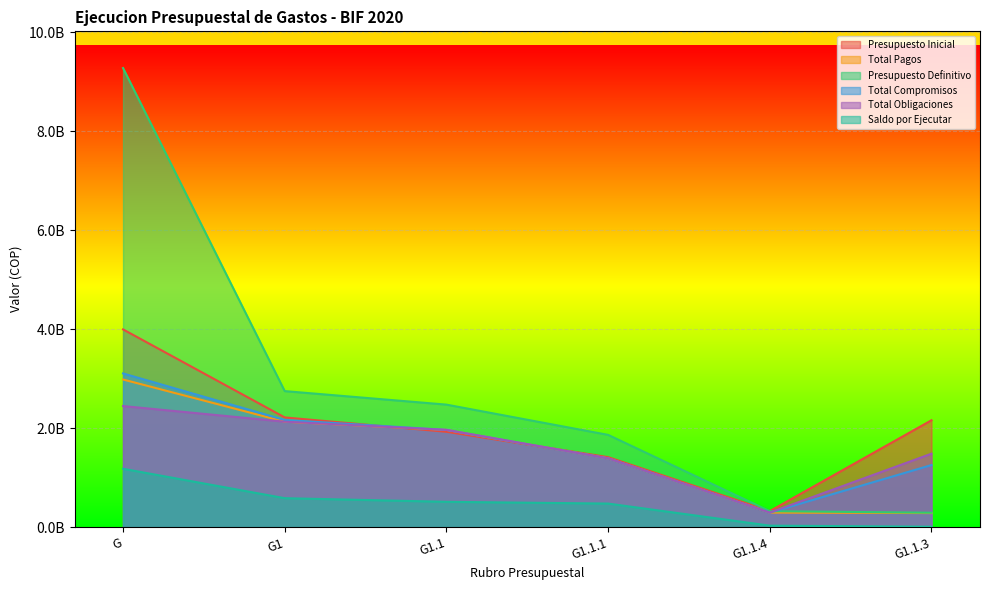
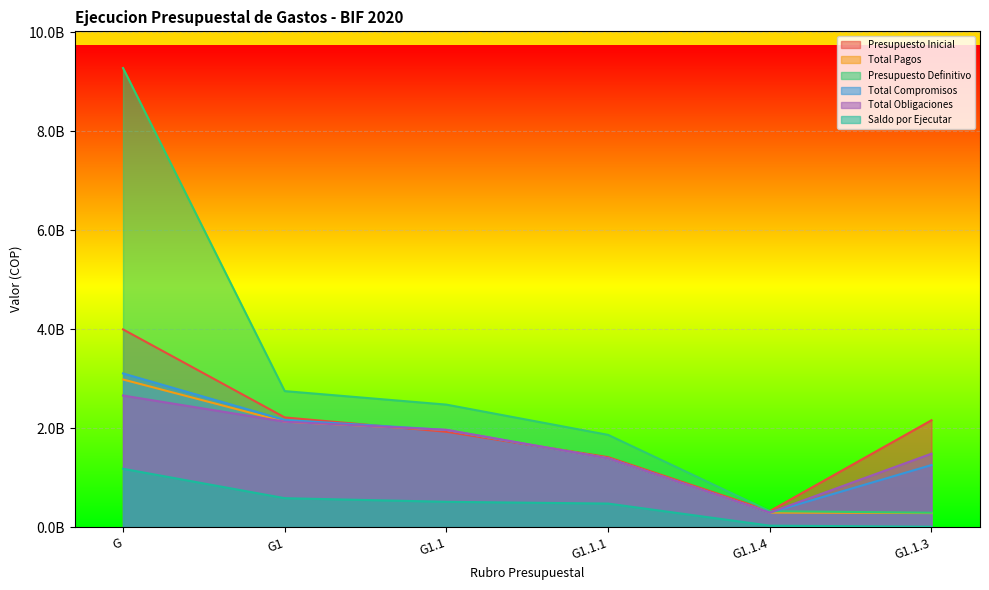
Total Obligaciones, G: 2400000000 -> 2700000000
